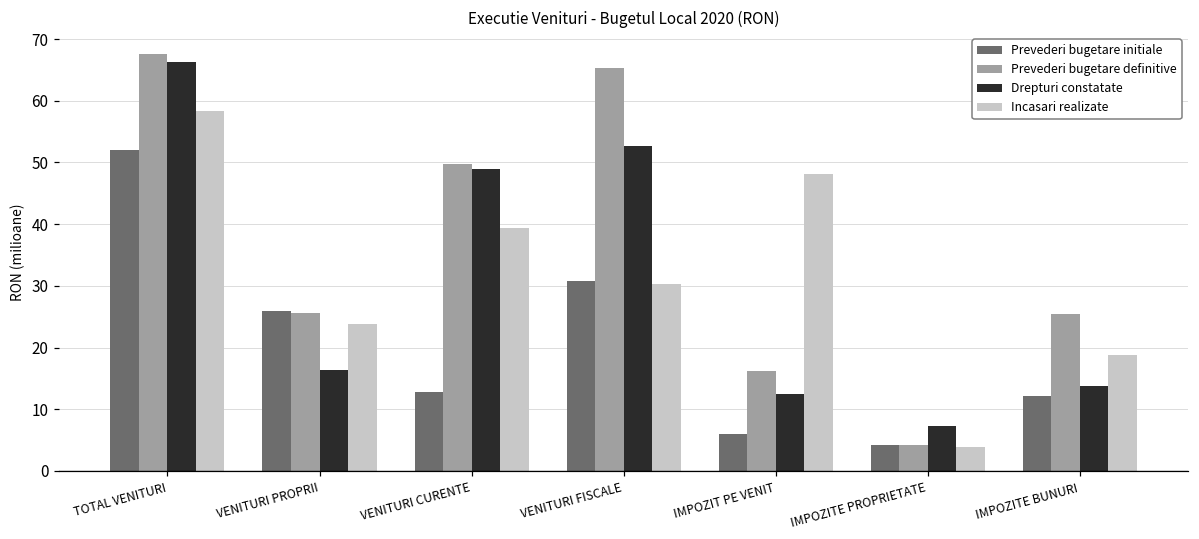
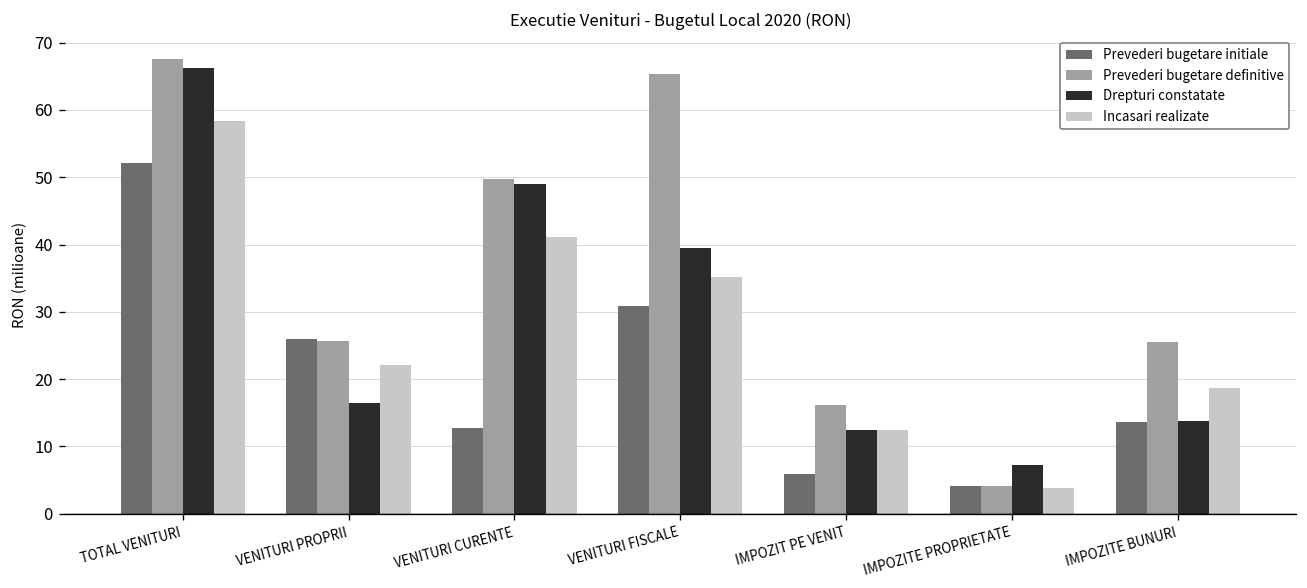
Incasari realizate, VENITURI PROPRII: 24 -> 22
Incasari realizate, VENITURI CURENTE: 39 -> 41
Drepturi constatate, VENITURI FISCALE: 53 -> 39
Incasari realizate, VENITURI FISCALE: 30 -> 35
Incasari realizate, IMPOZIT PE VENIT: 48 -> 13
Prevederi bugetare initiale, IMPOZITE BUNURI: 12 -> 14
